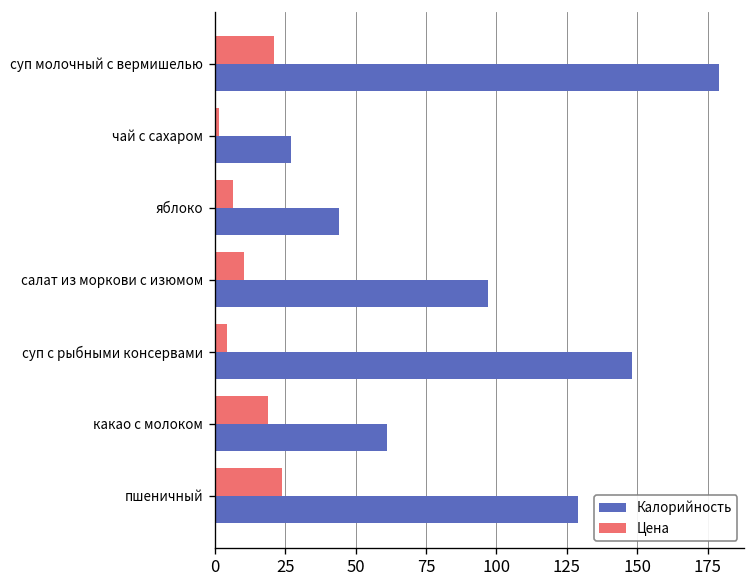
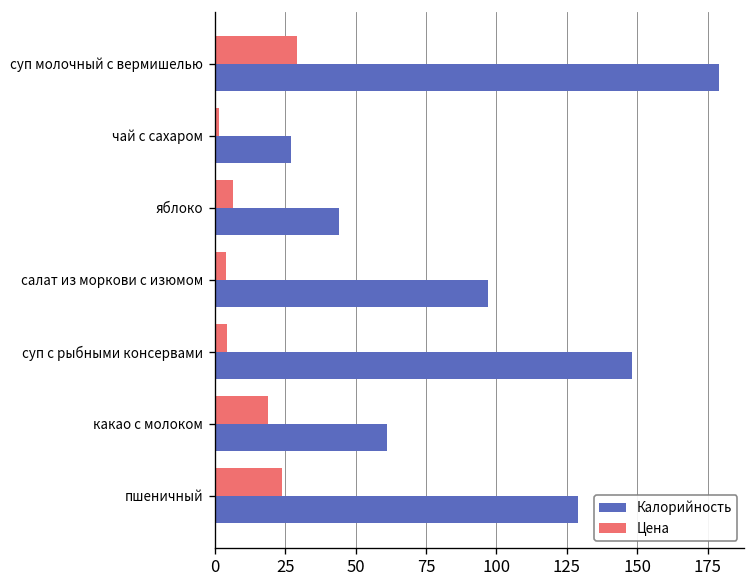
Цена, суп молочный с вермишелью: 21 -> 29
Цена, салат из моркови с изюмом: 10 -> 4
